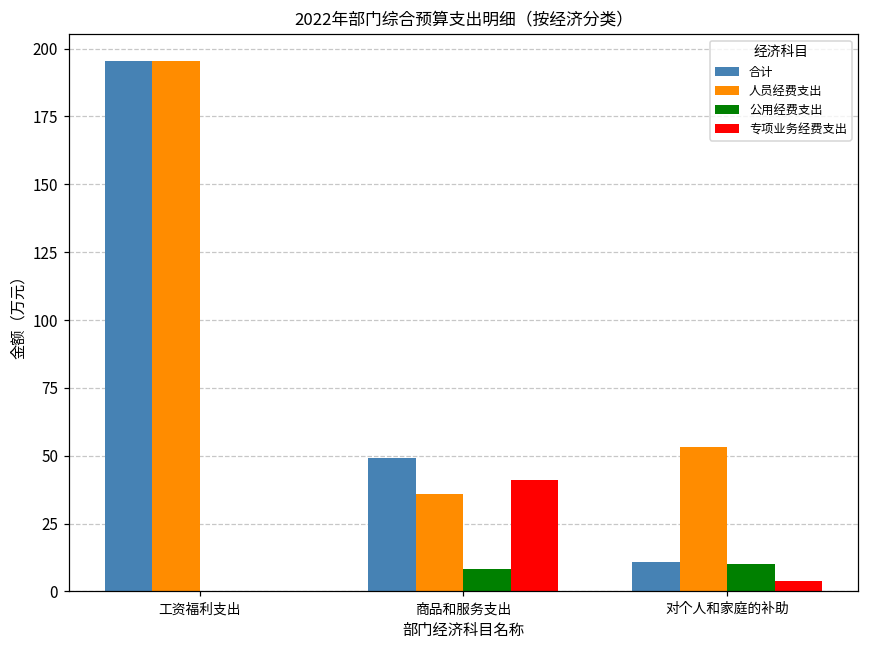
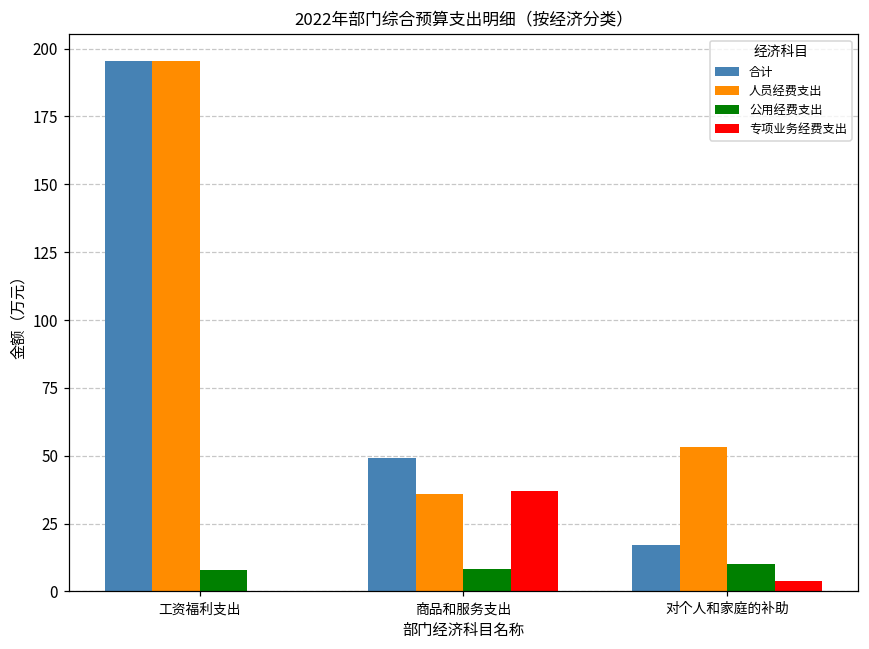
公用经费支出, 工资福利支出: 0 -> 8
专项业务经费支出, 商品和服务支出: 41 -> 37
合计, 对个人和家庭的补助: 11 -> 17
